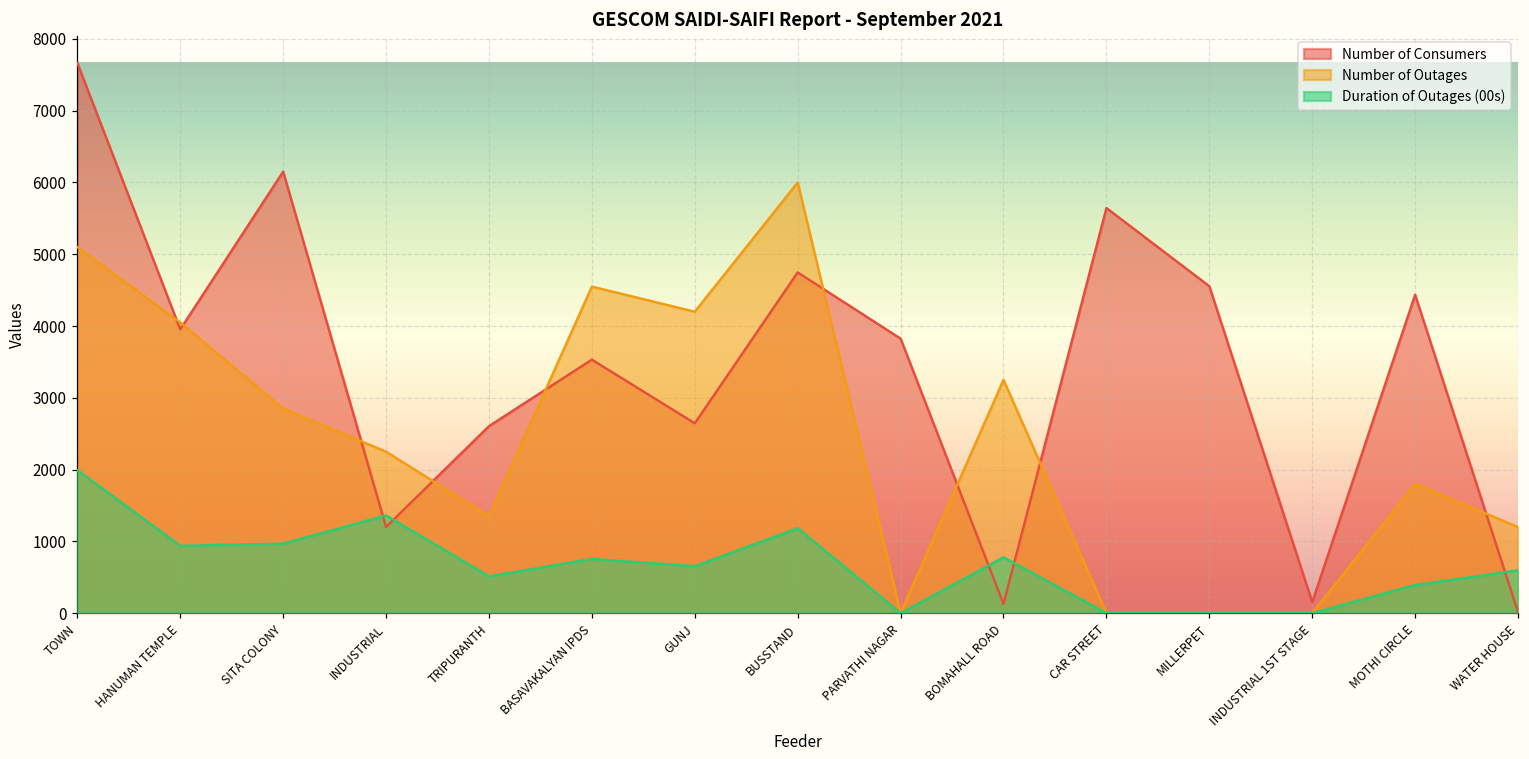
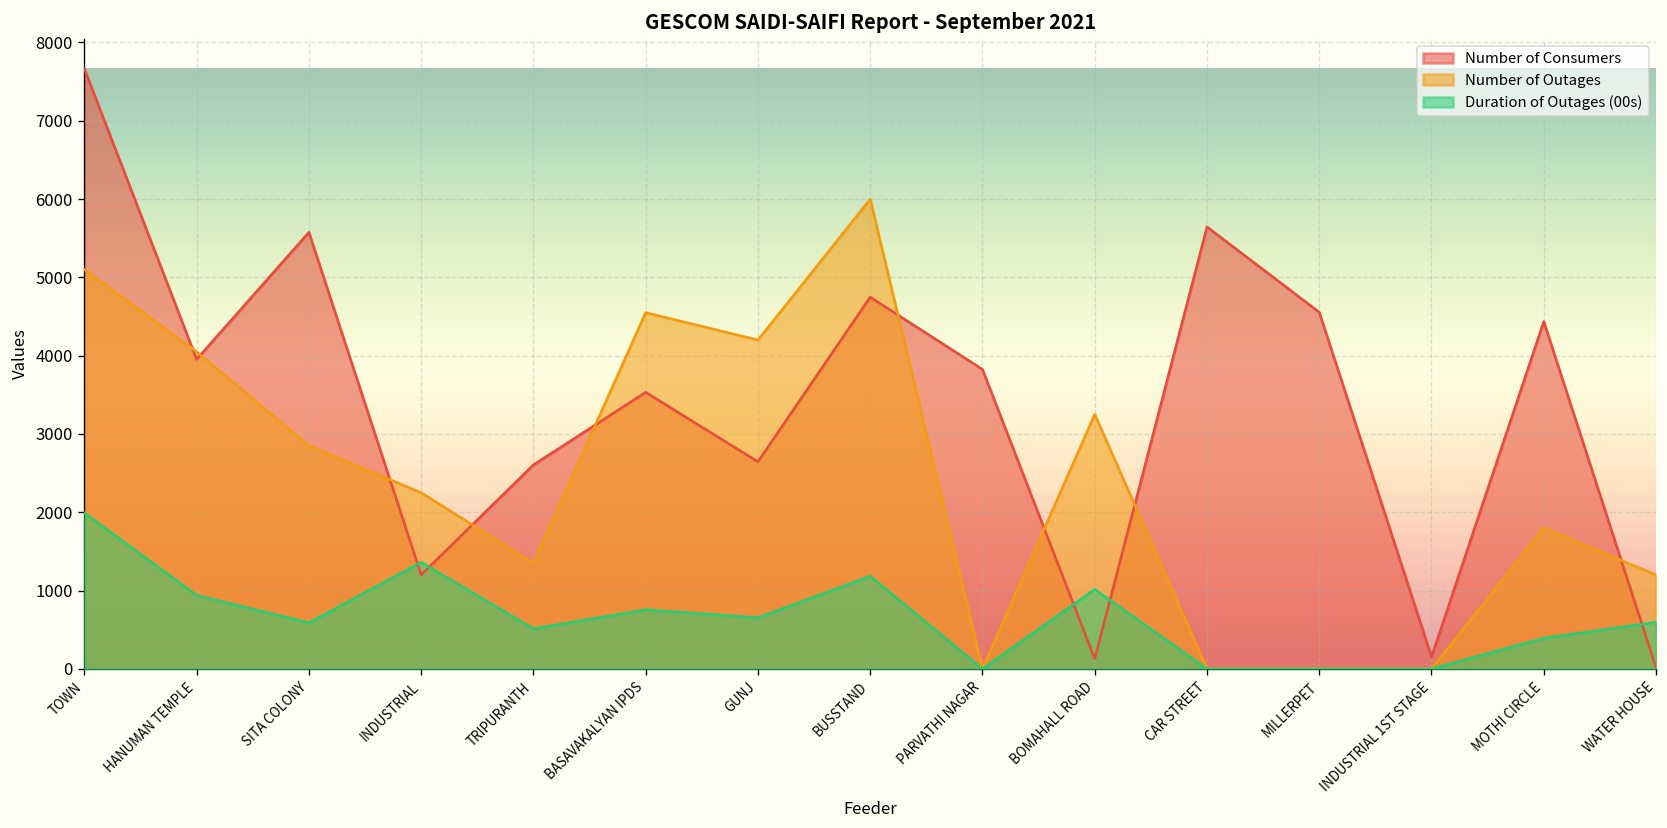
Number of Consumers, SITA COLONY: 6200 -> 5600
Duration of Outages (00s), SITA COLONY: 1000 -> 600
Duration of Outages (00s), BOMAHALL ROAD: 800 -> 1000
